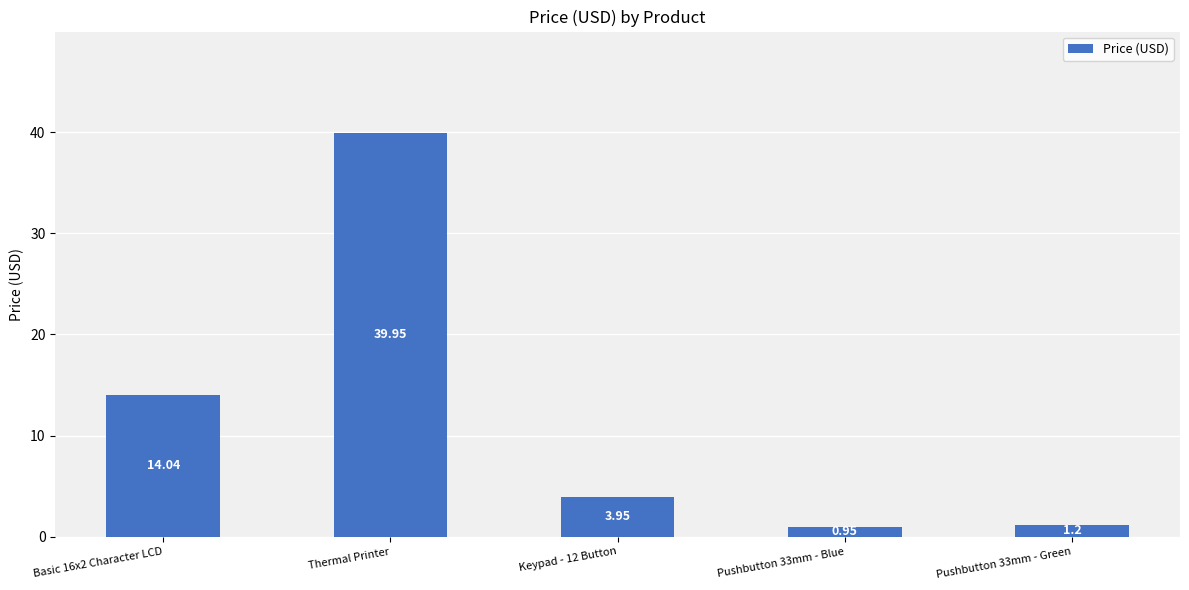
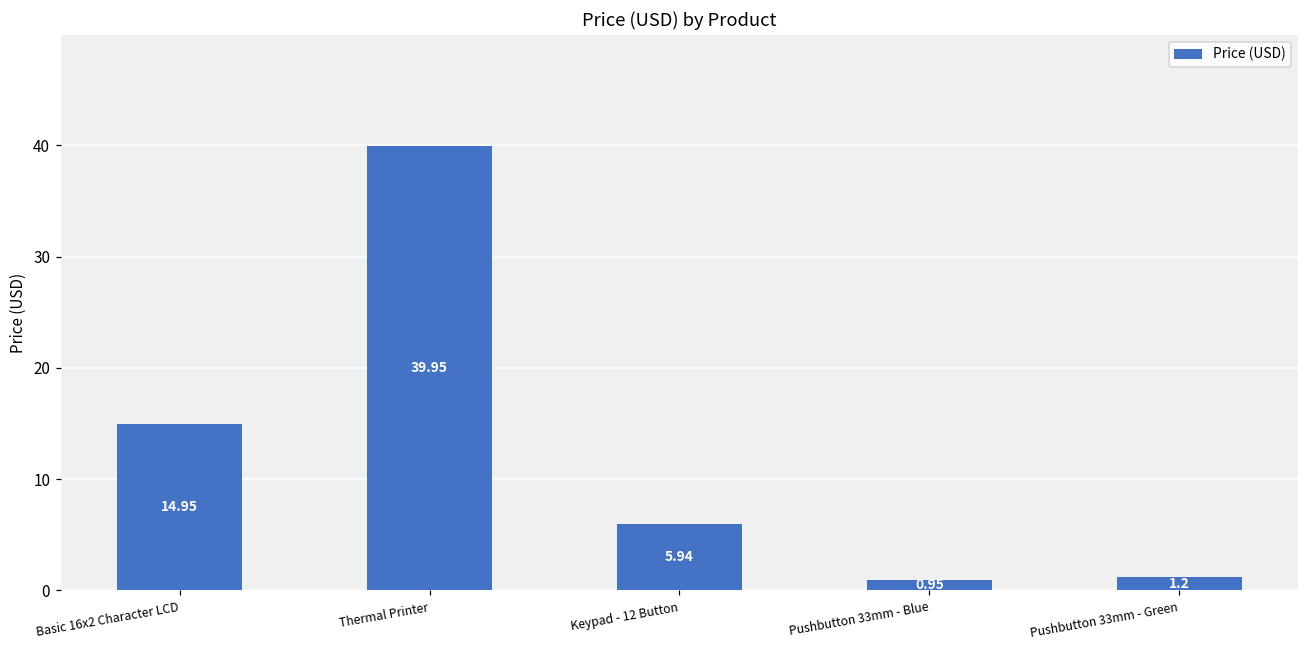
Basic 16x2 Character LCD: 14.04 -> 14.95
Keypad - 12 Button: 3.95 -> 5.94
